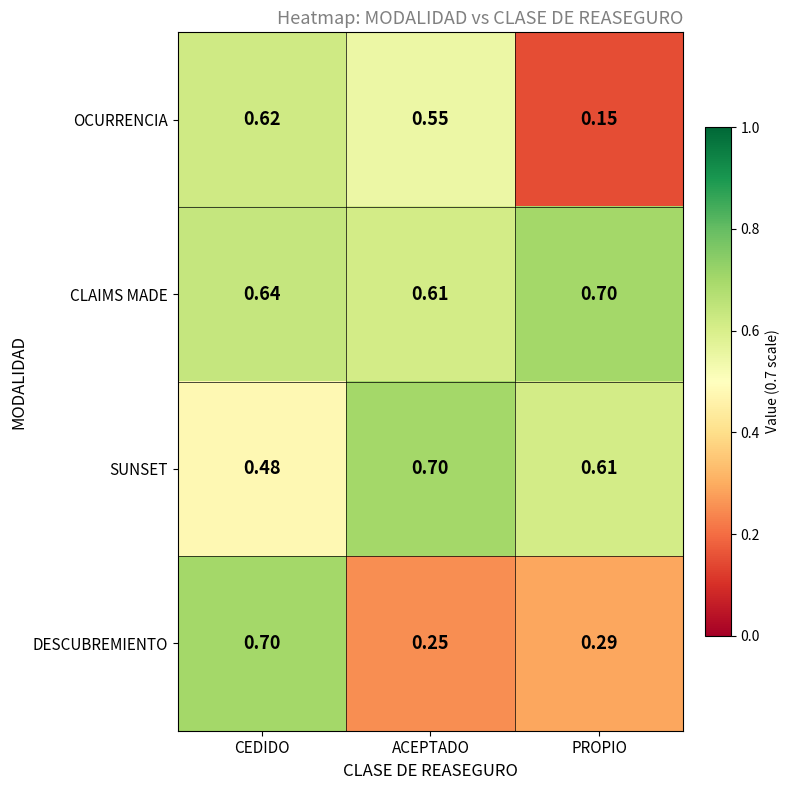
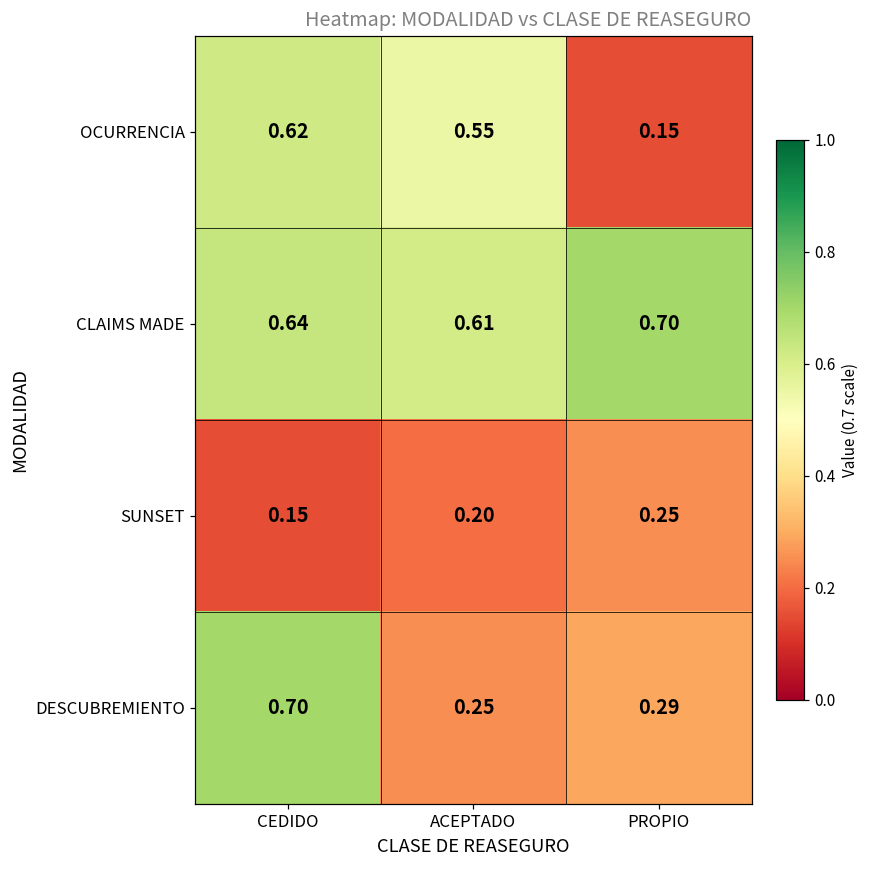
SUNSET, CEDIDO: 0.48 -> 0.15
SUNSET, ACEPTADO: 0.70 -> 0.20
SUNSET, PROPIO: 0.61 -> 0.25
